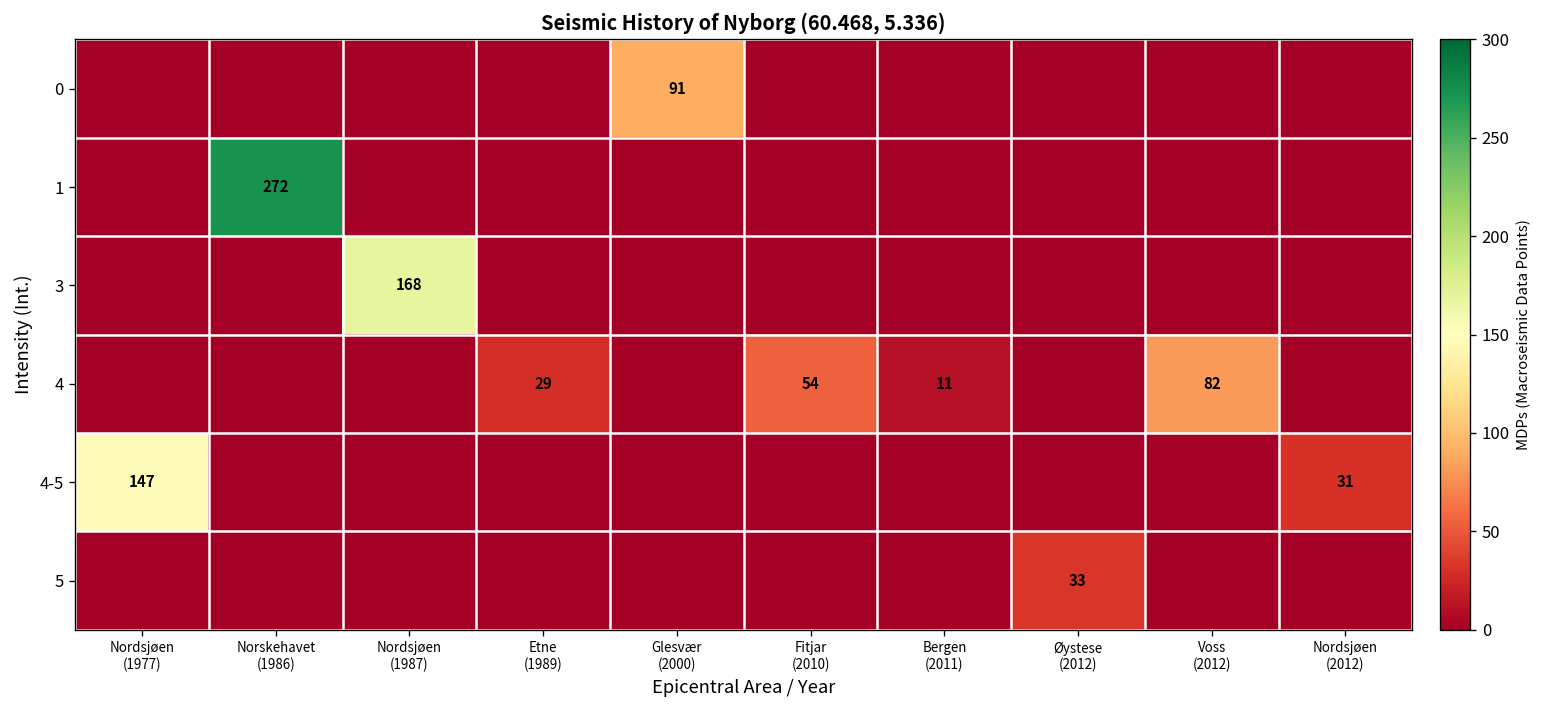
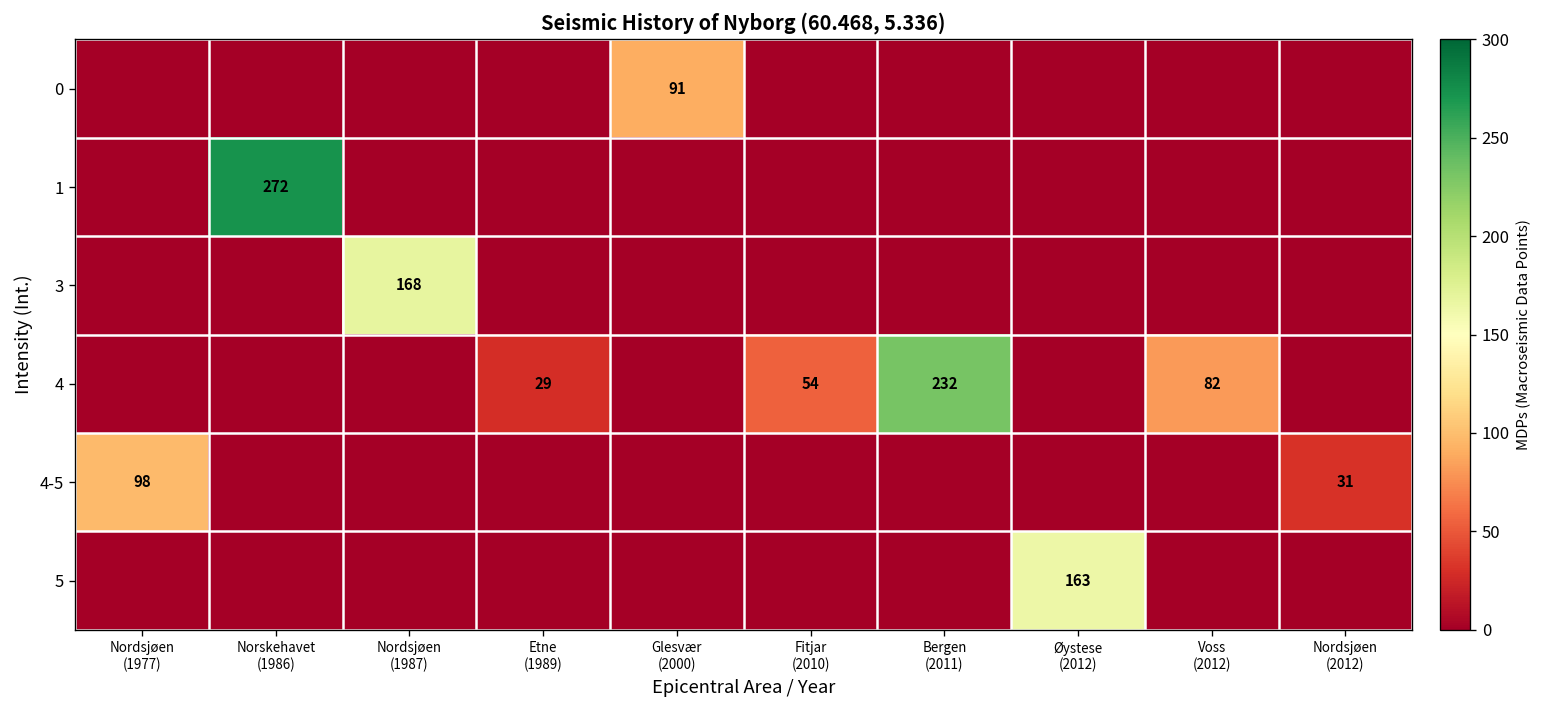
4, Bergen (2011): 11 -> 232
4-5, Nordsjøen (1977): 147 -> 98
5, Øystese (2012): 33 -> 163
